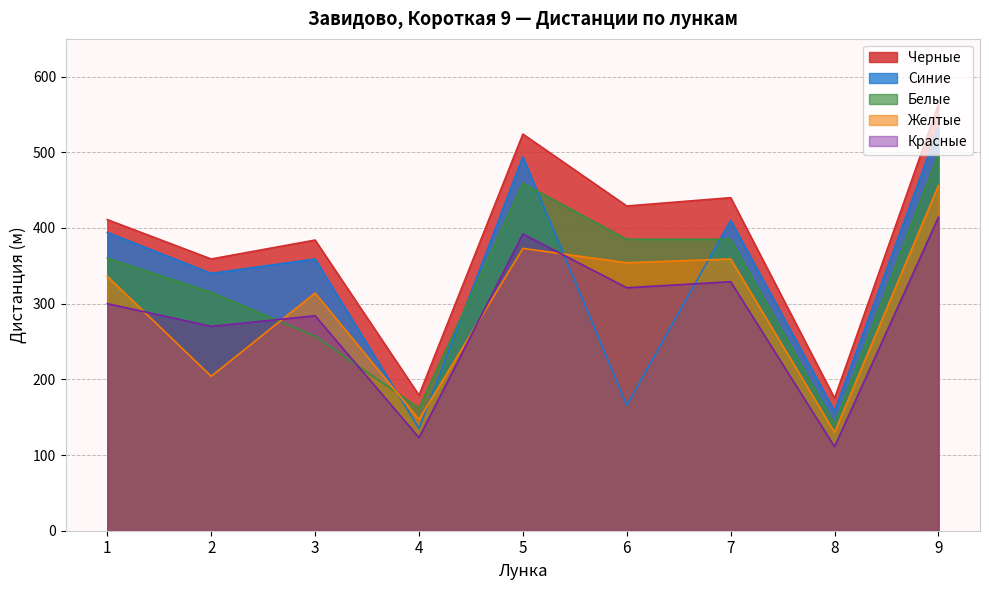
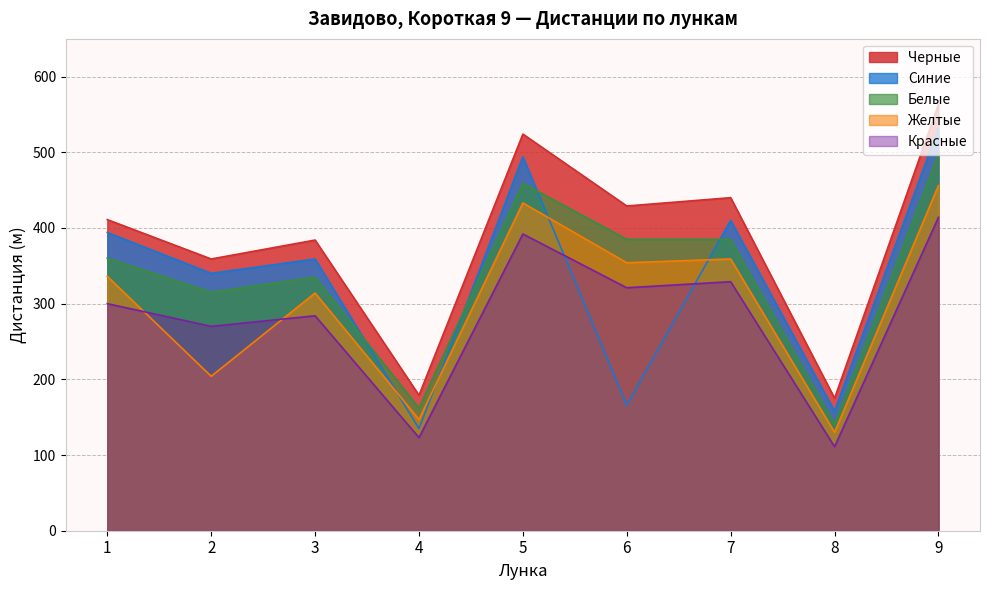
Белые, 3: 260 -> 340
Желтые, 5: 370 -> 430
